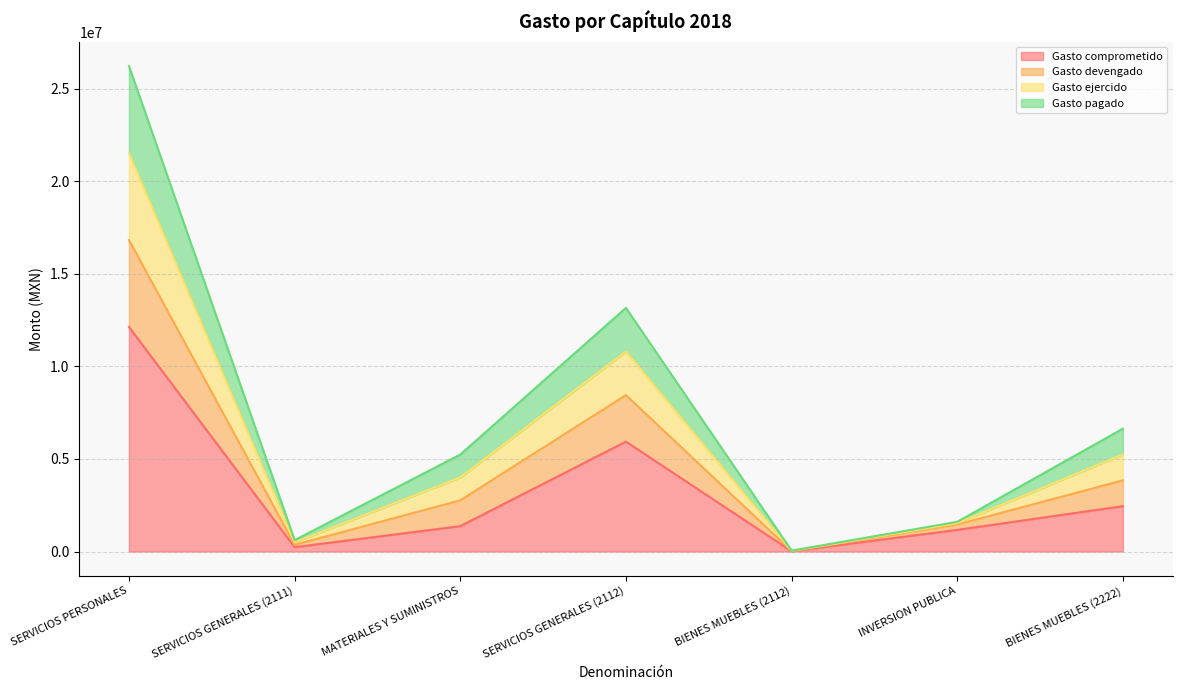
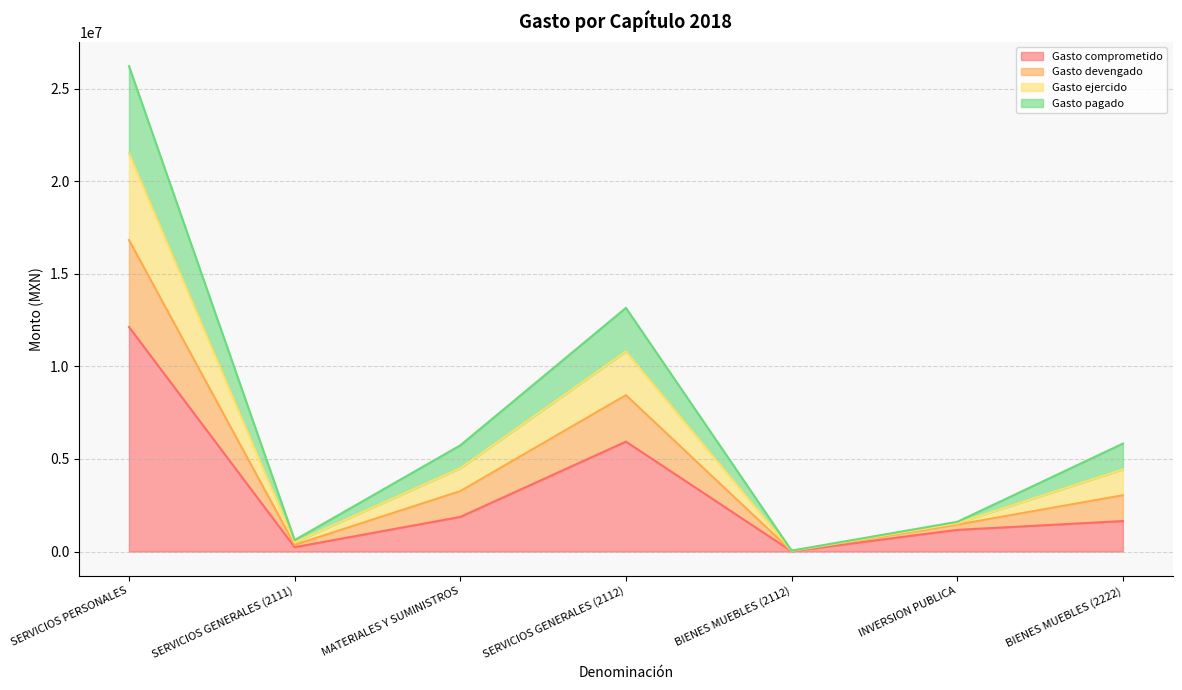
Gasto comprometido, MATERIALES Y SUMINISTROS: 1400000 -> 1900000
Gasto comprometido, BIENES MUEBLES (2222): 2400000 -> 1600000
